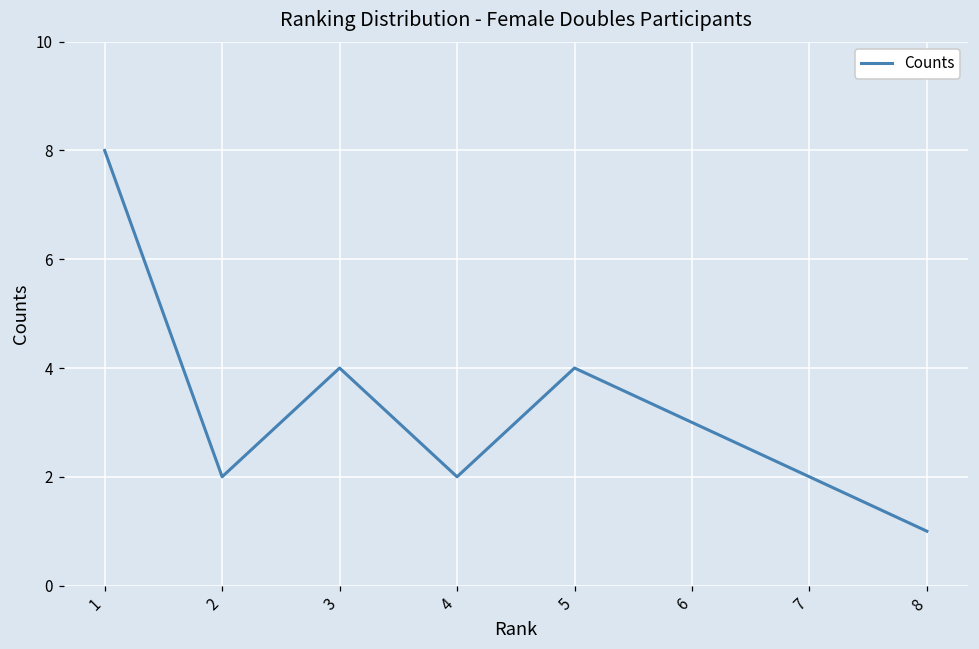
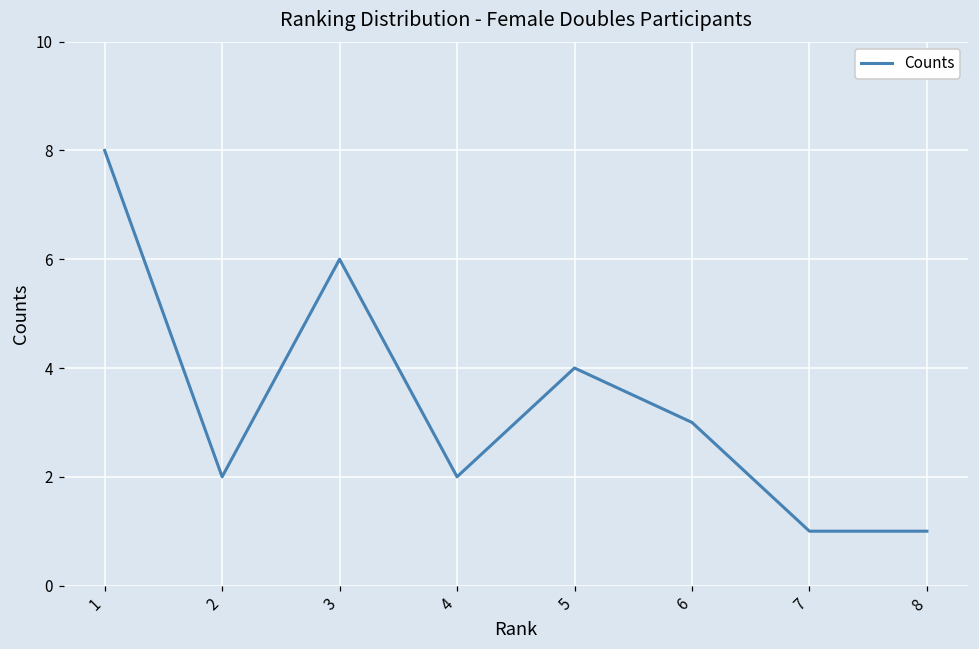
3: 4 -> 6
7: 2 -> 1
